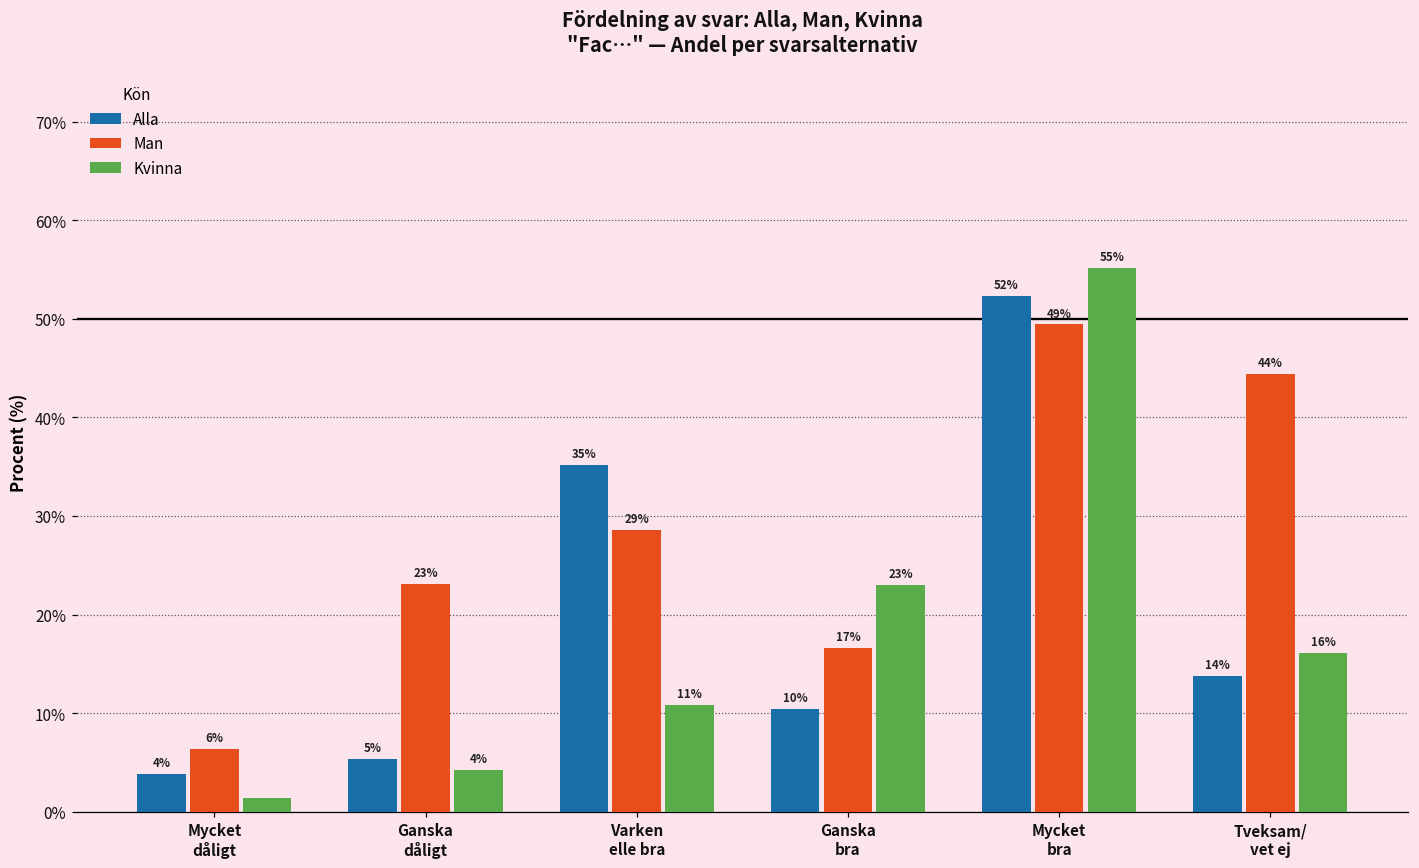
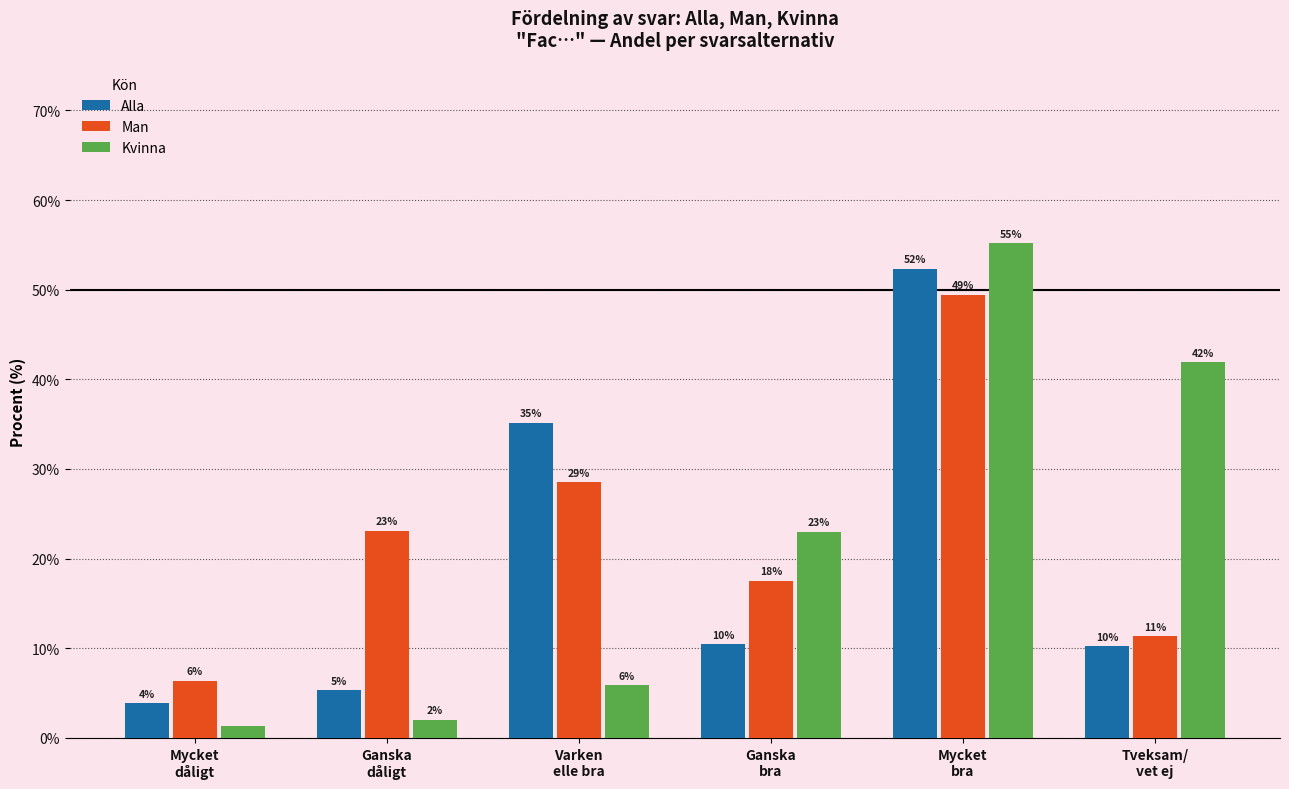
Kvinna, Ganska dåligt: 4% -> 2%
Kvinna, Varken elle bra: 11% -> 6%
Man, Ganska bra: 17% -> 18%
Alla, Tveksam/ vet ej: 14% -> 10%
Man, Tveksam/ vet ej: 44% -> 11%
Kvinna, Tveksam/ vet ej: 16% -> 42%
